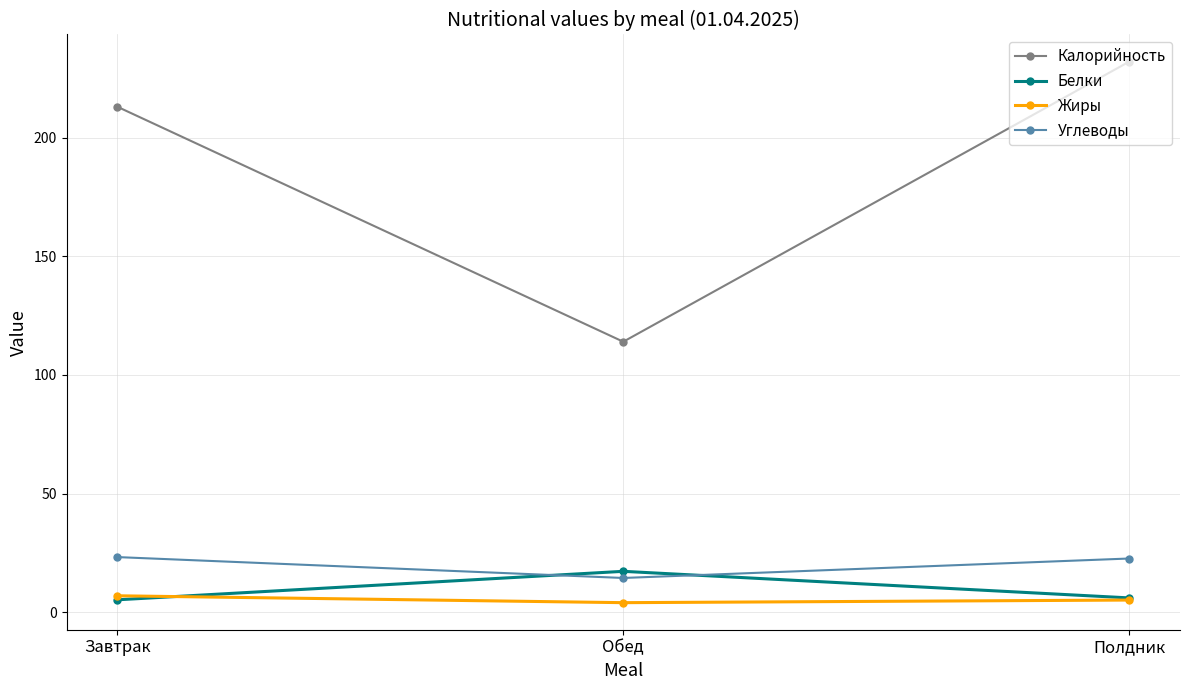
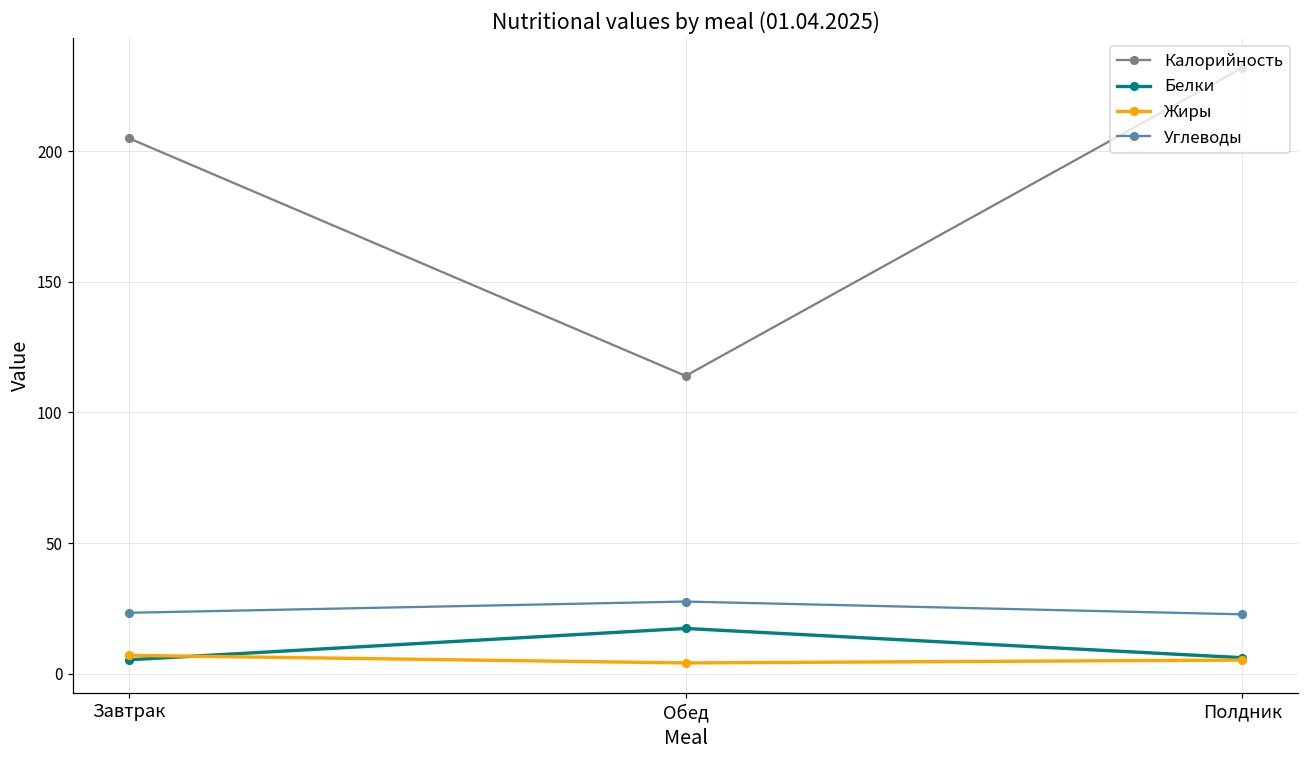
Калорийность, Завтрак: 213 -> 205
Углеводы, Обед: 15 -> 28
